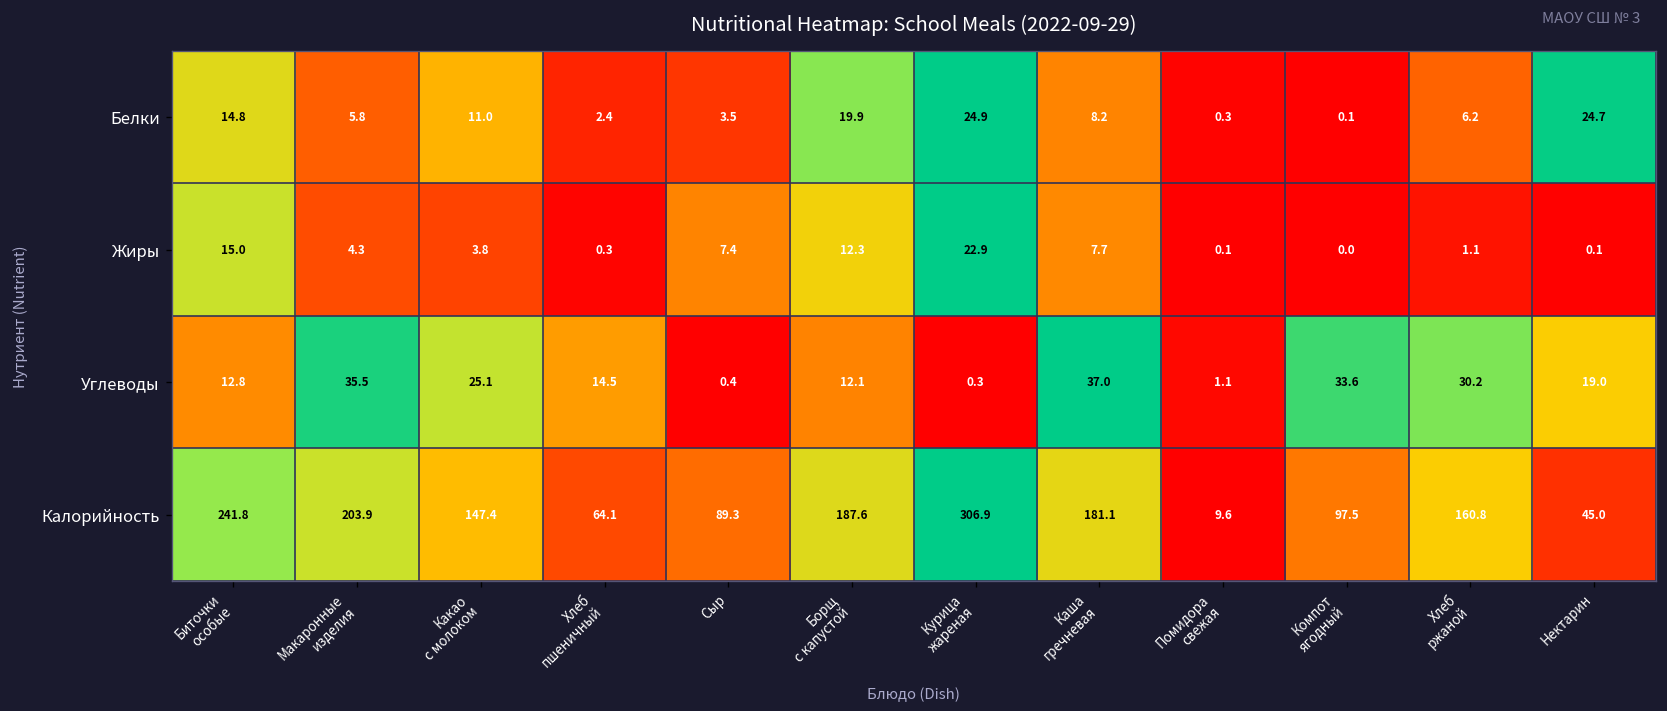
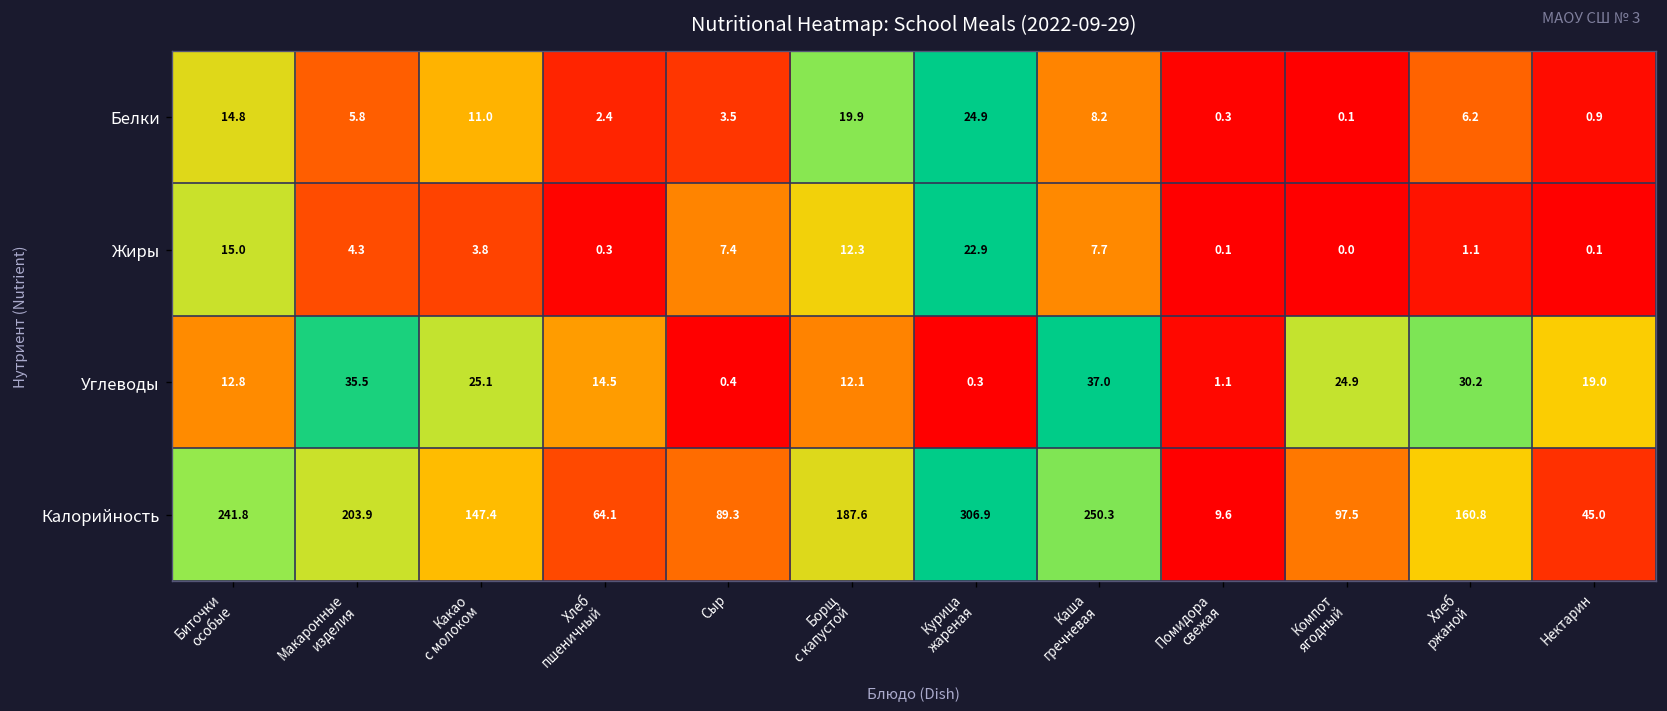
Белки, Нектарин: 24.7 -> 0.9
Углеводы, Компот ягодный: 33.6 -> 24.9
Калорийность, Каша гречневая: 181.1 -> 250.3
